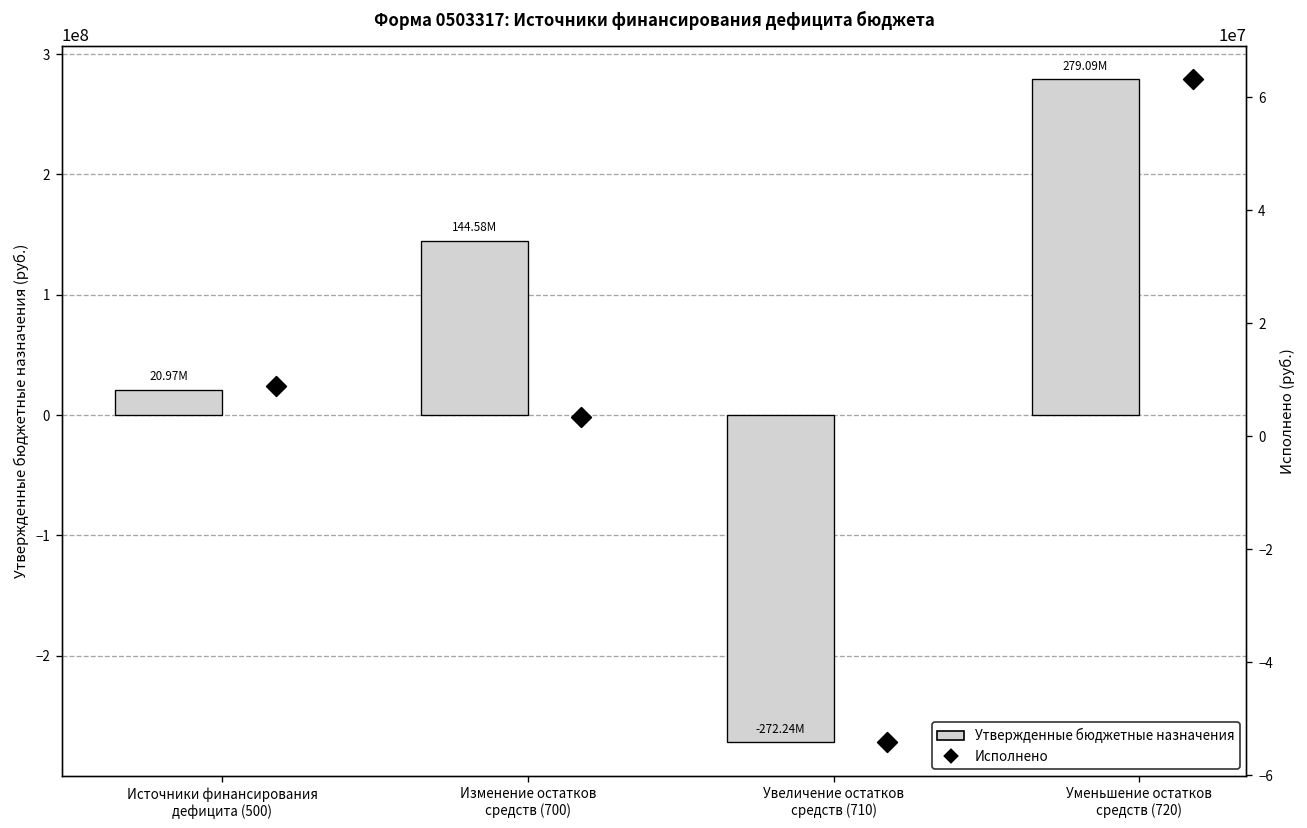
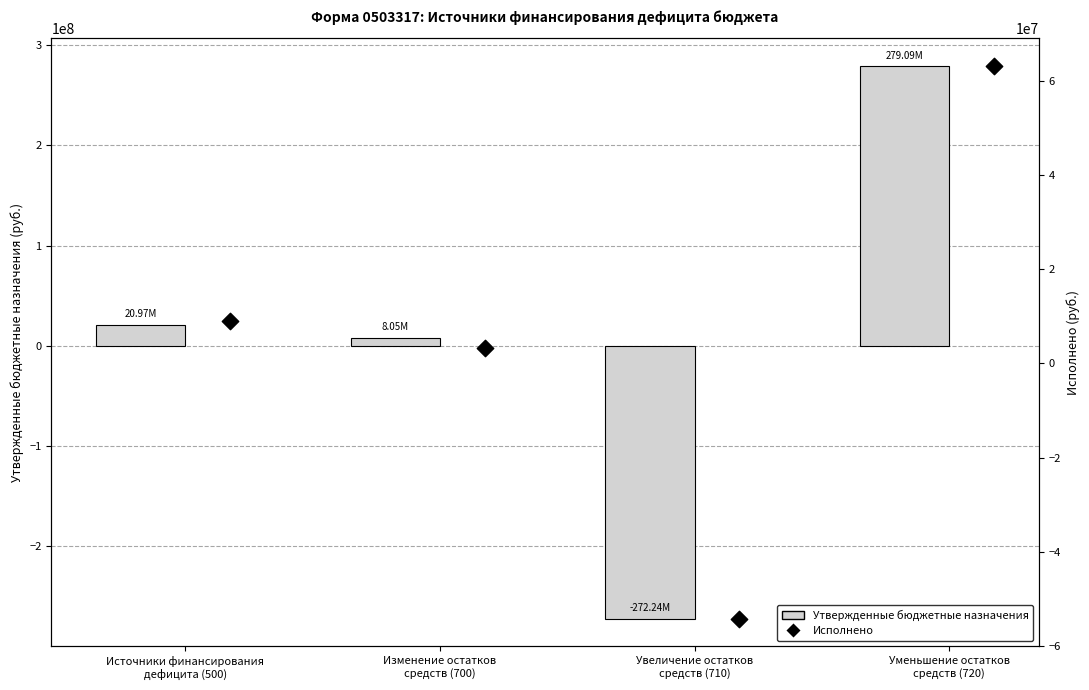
Утвержденные бюджетные назначения, Изменение остатков средств (700): 144.58M -> 8.05M
